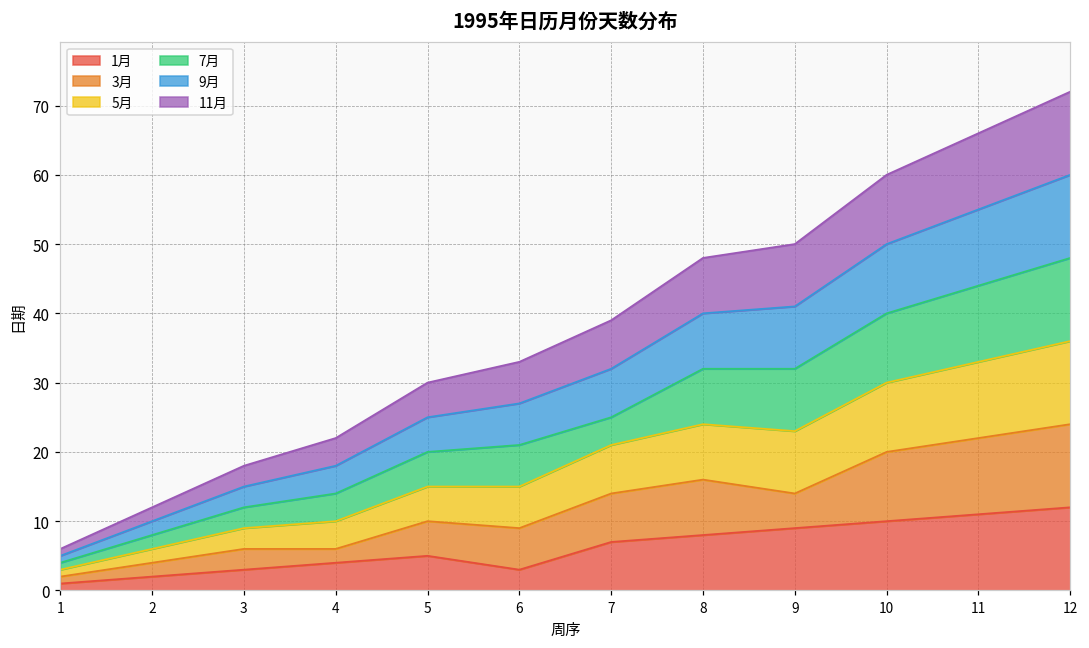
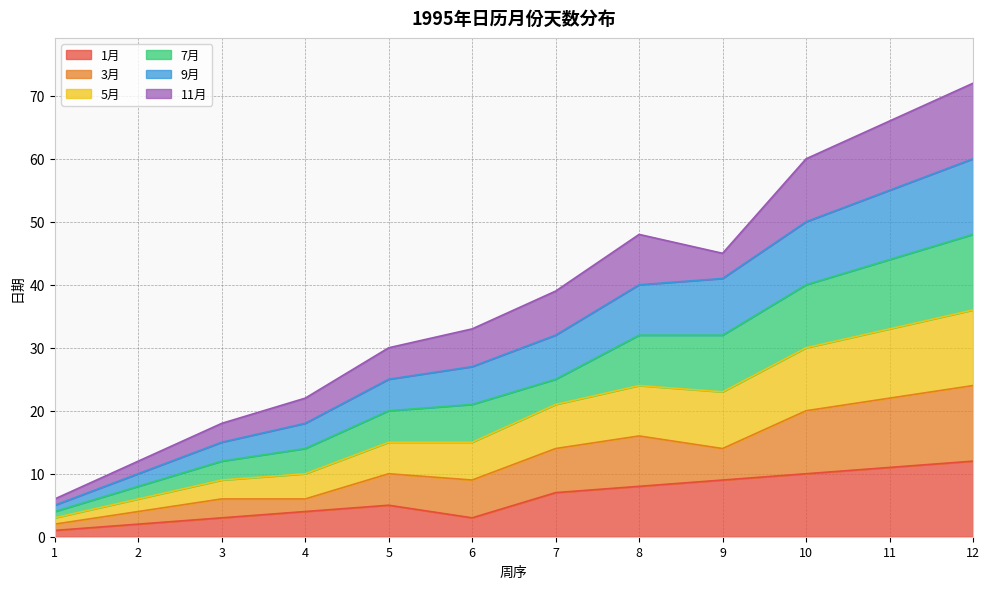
11月, 9: 9 -> 4
